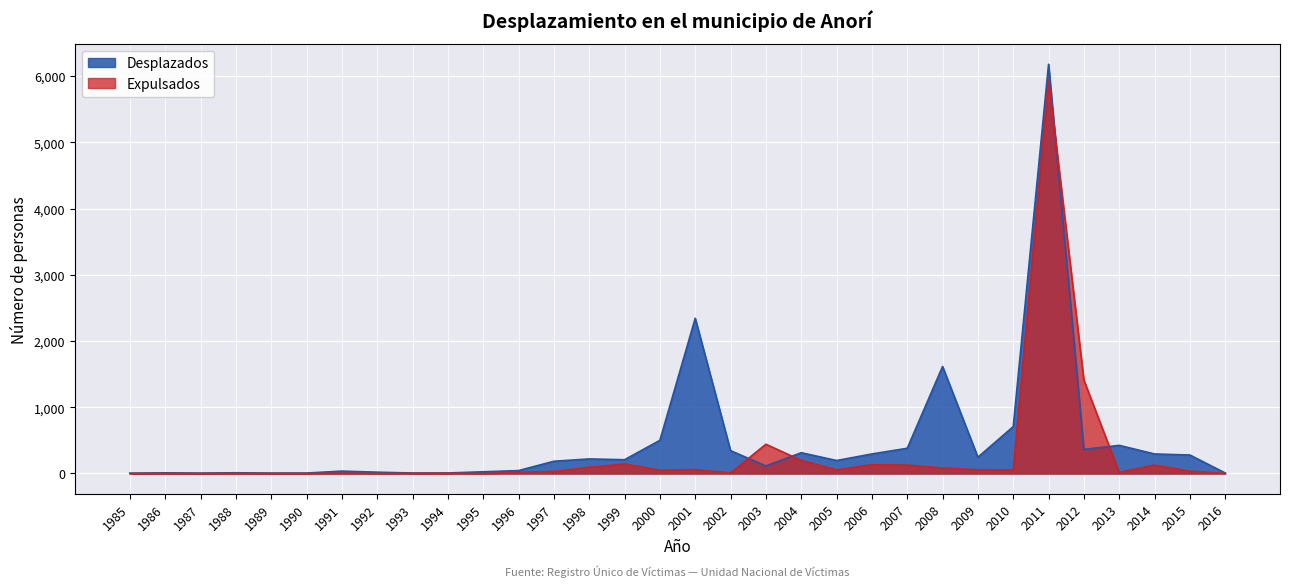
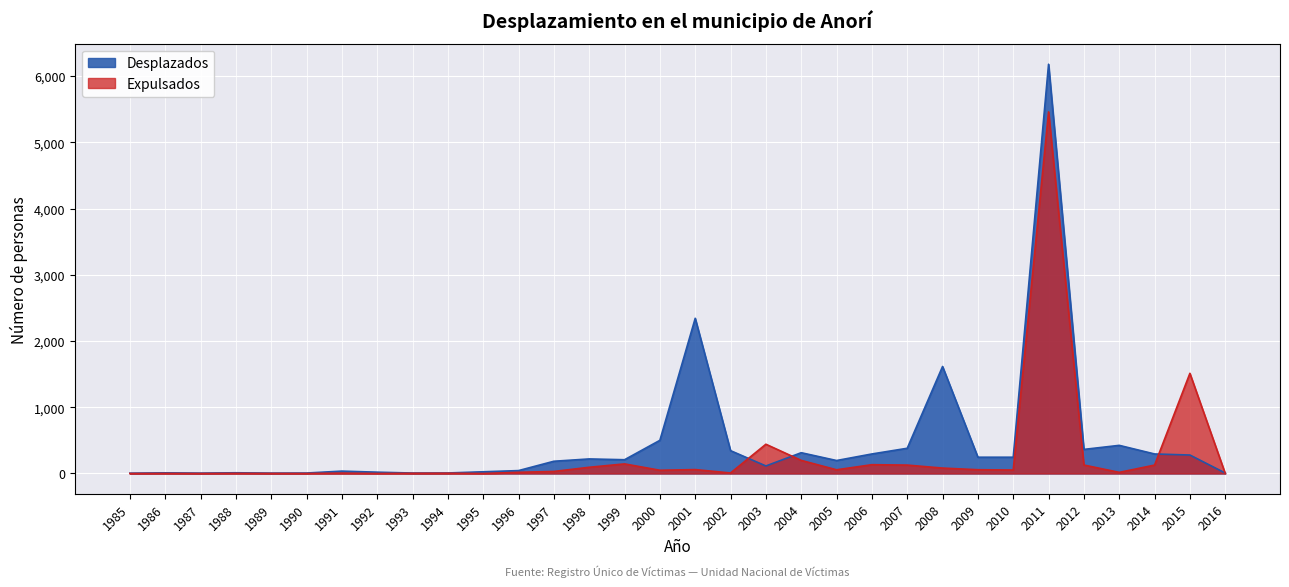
Desplazados, 2010: 700 -> 200
Expulsados, 2011: 6,000 -> 5,500
Expulsados, 2012: 1,400 -> 100
Expulsados, 2015: 0 -> 1,500
